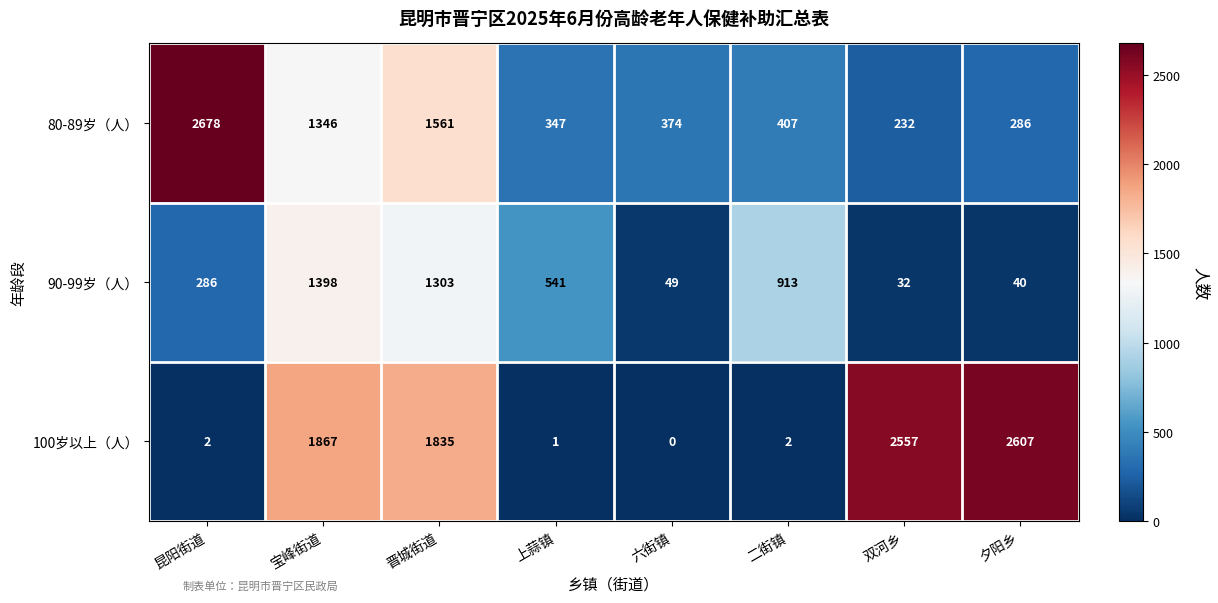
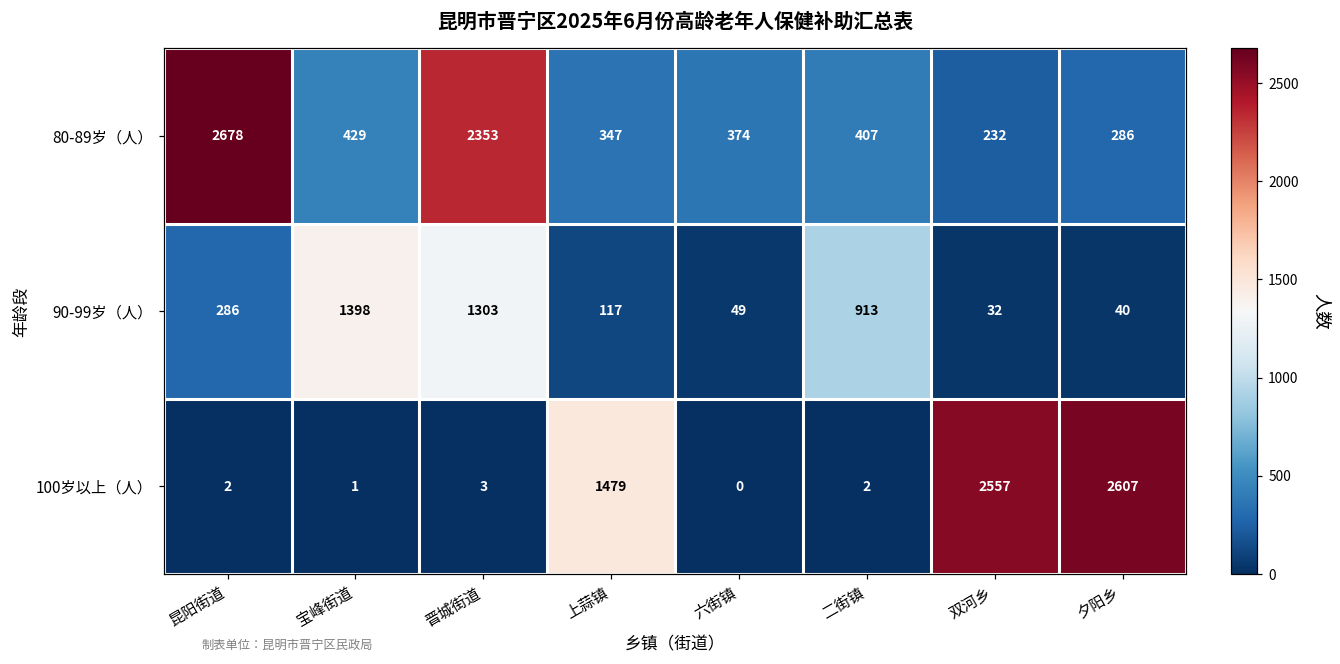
80-89岁（人）, 宝峰街道: 1346 -> 429
80-89岁（人）, 晋城街道: 1561 -> 2353
90-99岁（人）, 上蒜镇: 541 -> 117
100岁以上（人）, 宝峰街道: 1867 -> 1
100岁以上（人）, 晋城街道: 1835 -> 3
100岁以上（人）, 上蒜镇: 1 -> 1479
